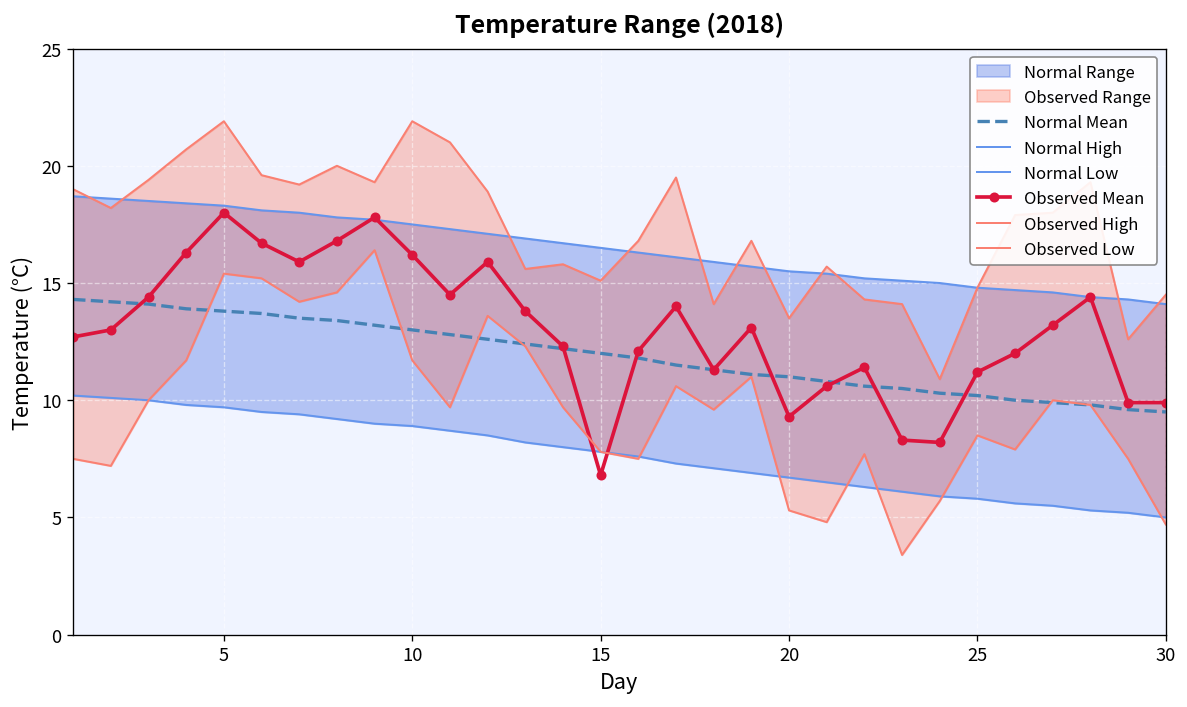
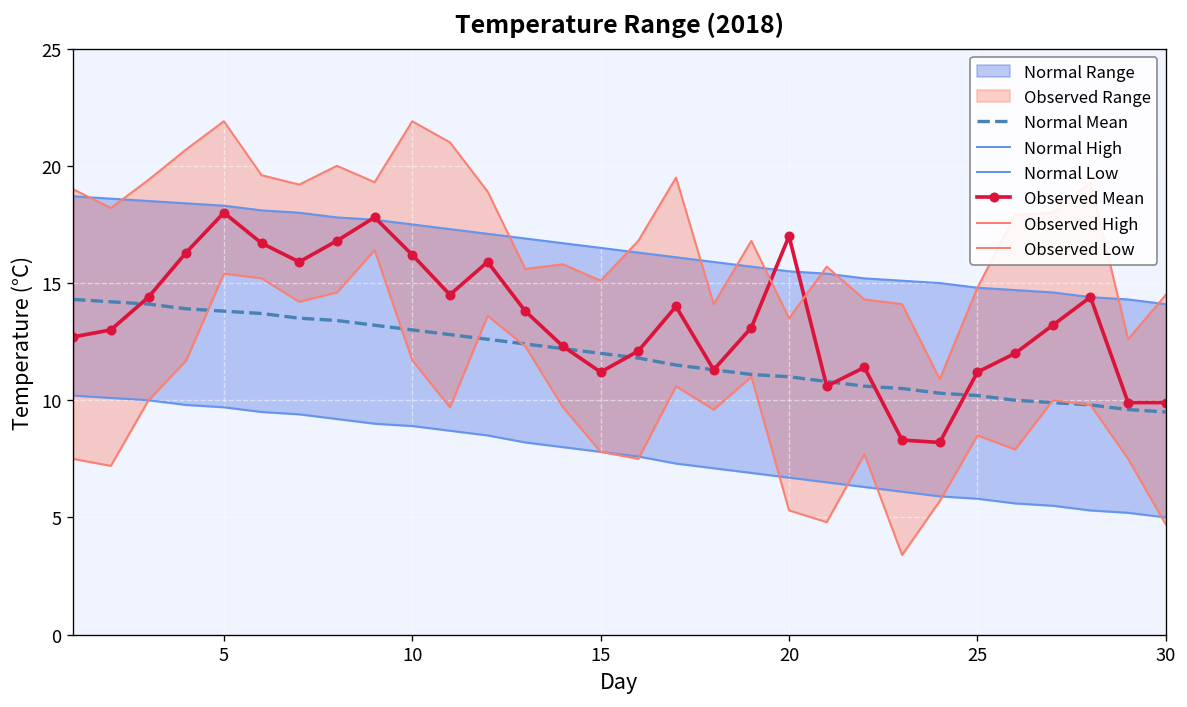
Observed Mean, 15: 6.8 -> 11.2
Observed Mean, 20: 9.3 -> 17.0
